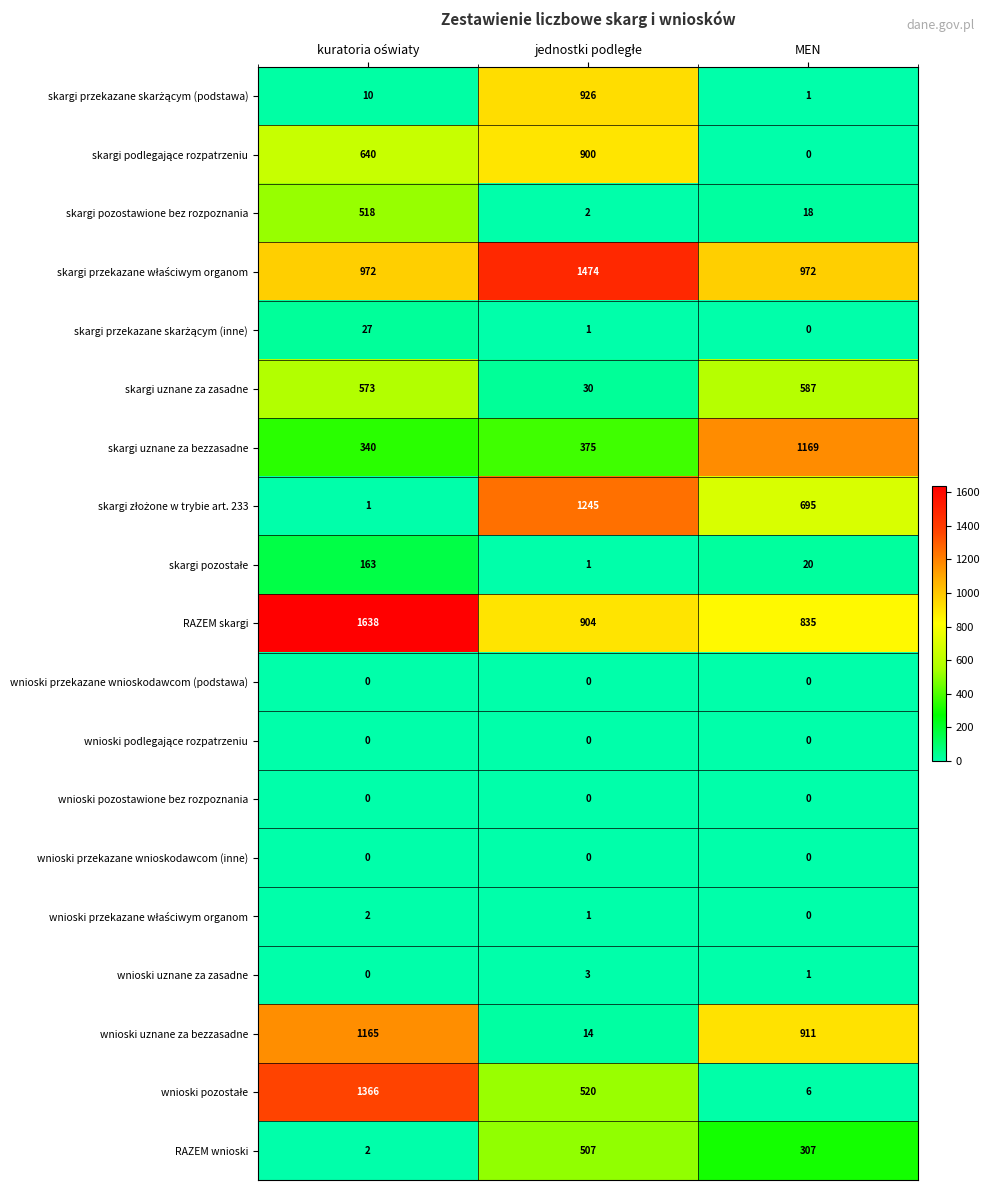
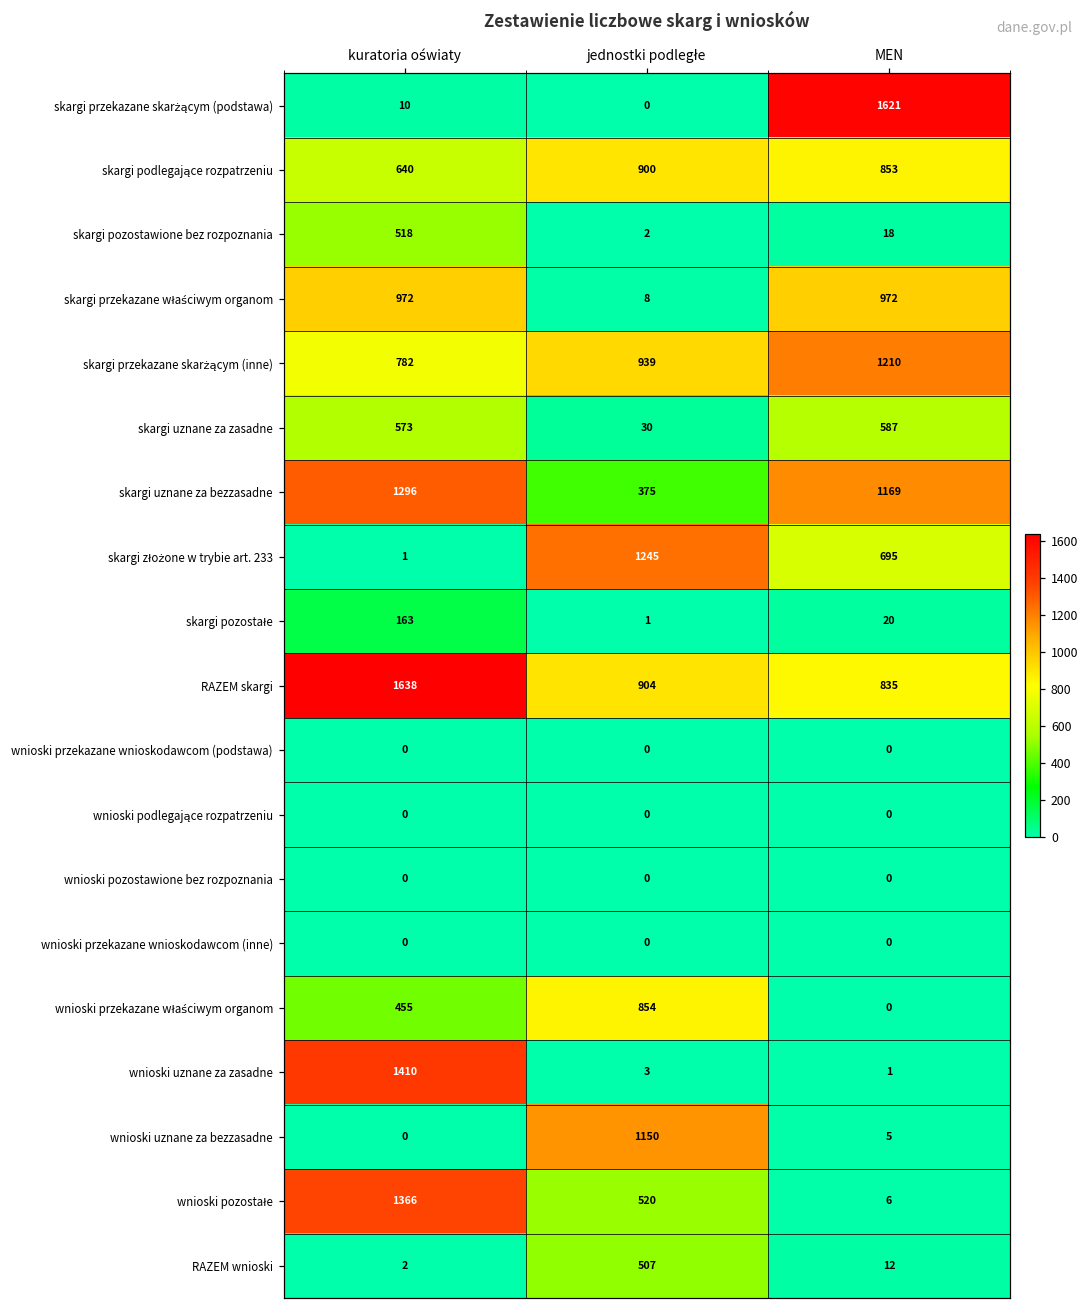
skargi przekazane skarżącym (podstawa), jednostki podległe: 926 -> 0
skargi przekazane skarżącym (podstawa), MEN: 1 -> 1621
skargi podlegające rozpatrzeniu, MEN: 0 -> 853
skargi przekazane właściwym organom, jednostki podległe: 1474 -> 8
skargi przekazane skarżącym (inne), kuratoria oświaty: 27 -> 782
skargi przekazane skarżącym (inne), jednostki podległe: 1 -> 939
skargi przekazane skarżącym (inne), MEN: 0 -> 1210
skargi uznane za bezzasadne, kuratoria oświaty: 340 -> 1296
wnioski przekazane właściwym organom, kuratoria oświaty: 2 -> 455
wnioski przekazane właściwym organom, jednostki podległe: 1 -> 854
wnioski uznane za zasadne, kuratoria oświaty: 0 -> 1410
wnioski uznane za bezzasadne, kuratoria oświaty: 1165 -> 0
wnioski uznane za bezzasadne, jednostki podległe: 14 -> 1150
wnioski uznane za bezzasadne, MEN: 911 -> 5
RAZEM wnioski, MEN: 307 -> 12
